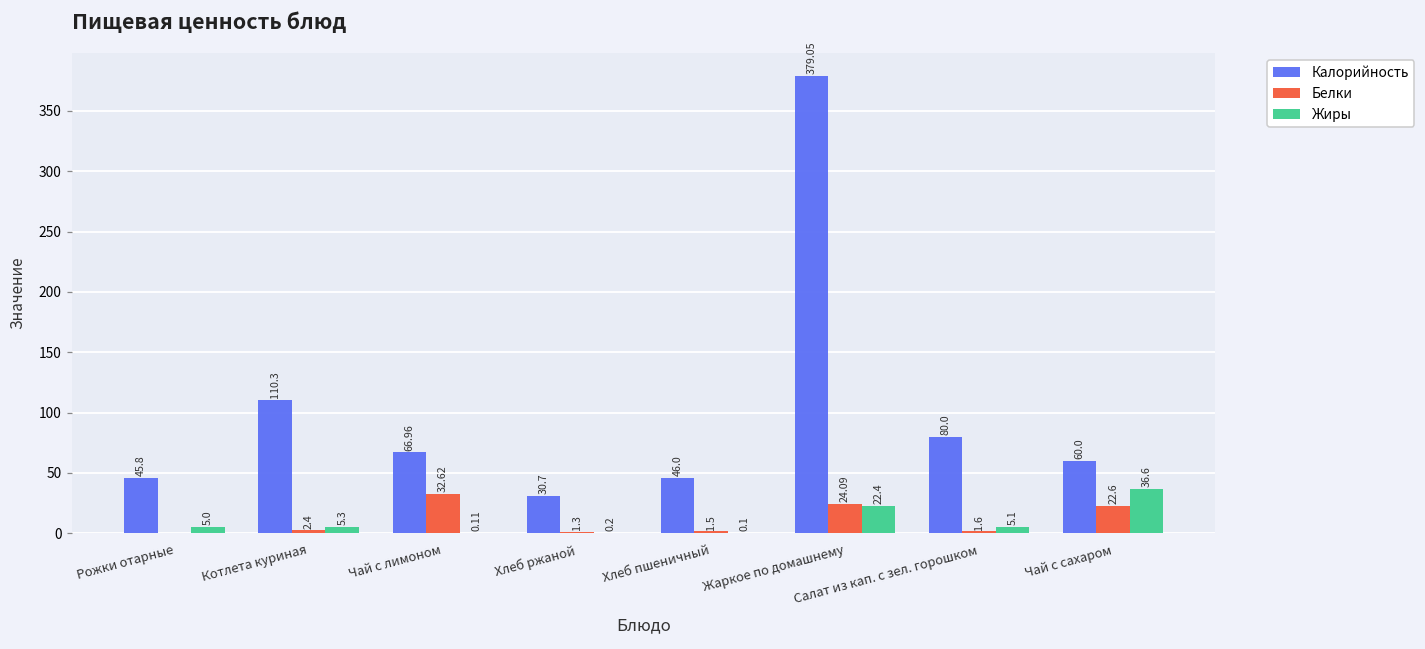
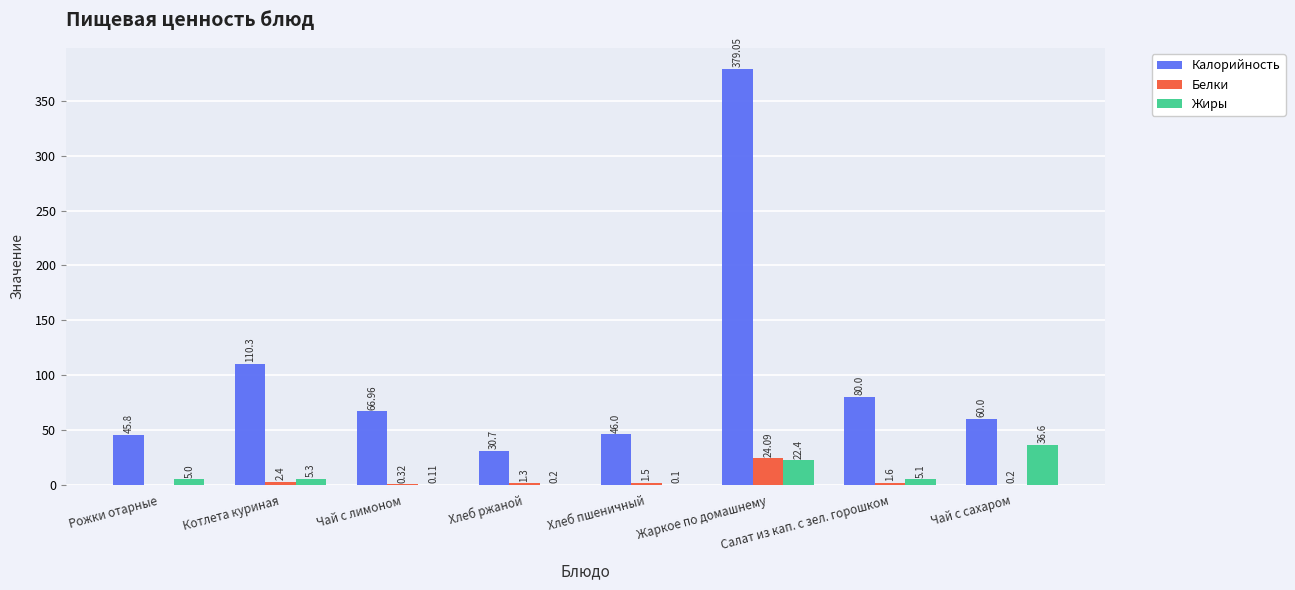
Белки, Чай с лимоном: 32.62 -> 0.32
Белки, Чай с сахаром: 22.6 -> 0.2
